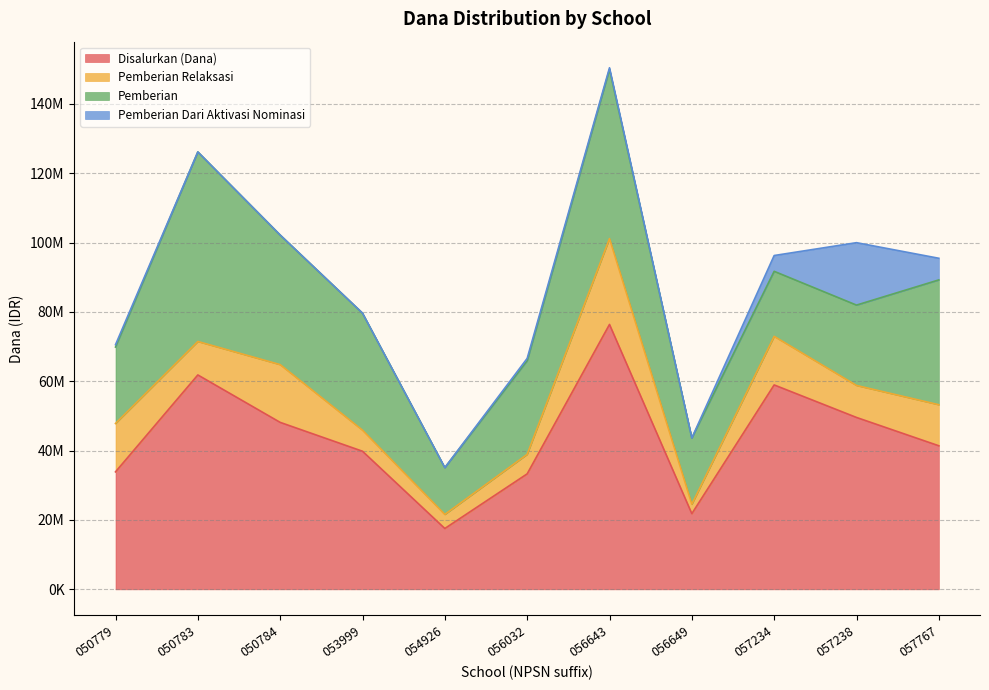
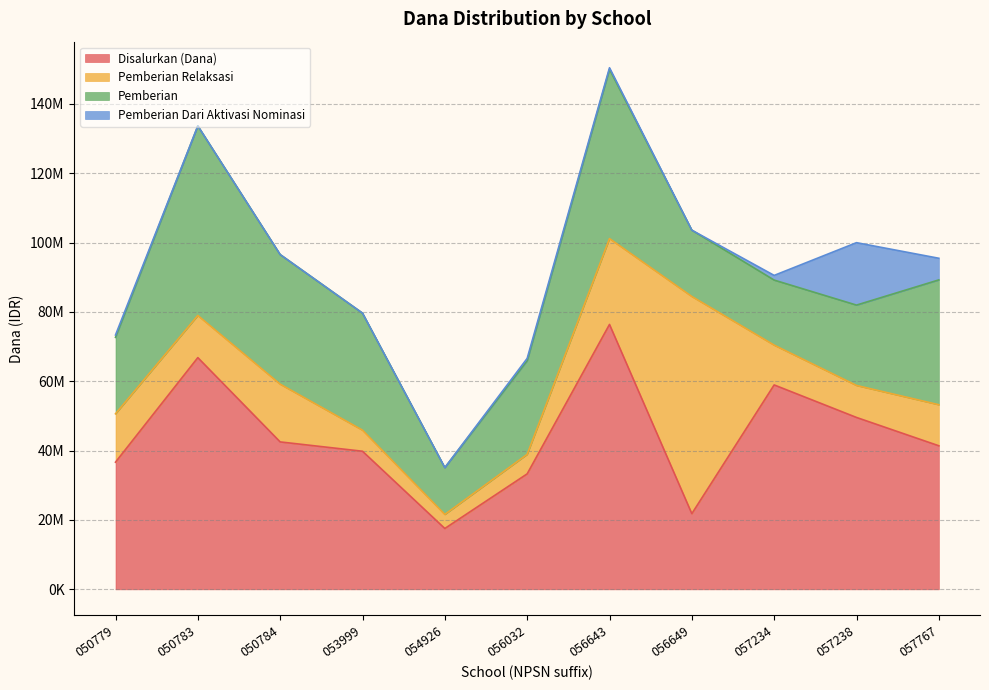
Disalurkan (Dana), 050779: 34000000 -> 37000000
Disalurkan (Dana), 050783: 62000000 -> 67000000
Pemberian Relaksasi, 050783: 10000000 -> 12000000
Disalurkan (Dana), 050784: 48000000 -> 43000000
Pemberian Relaksasi, 056649: 3000000 -> 63000000
Pemberian Relaksasi, 057234: 14000000 -> 11000000
Pemberian Dari Aktivasi Nominasi, 057234: 5000000 -> 1000000
